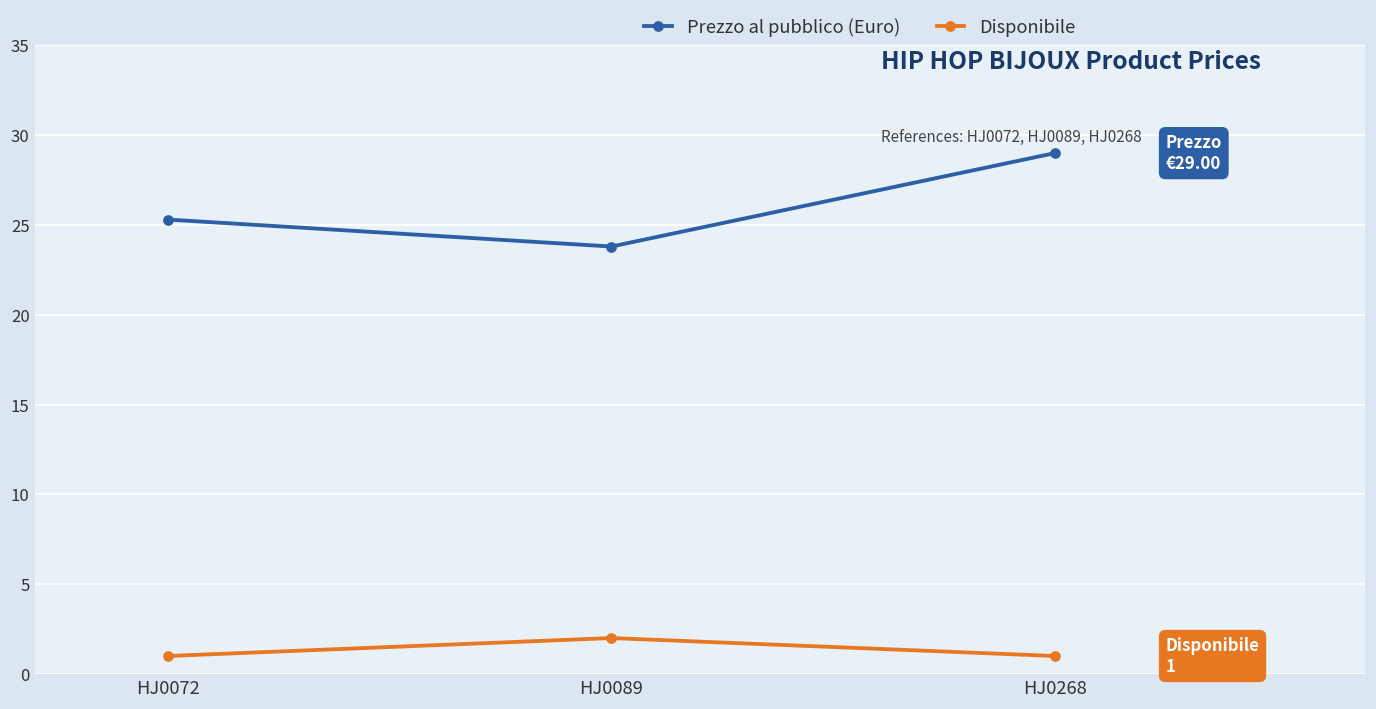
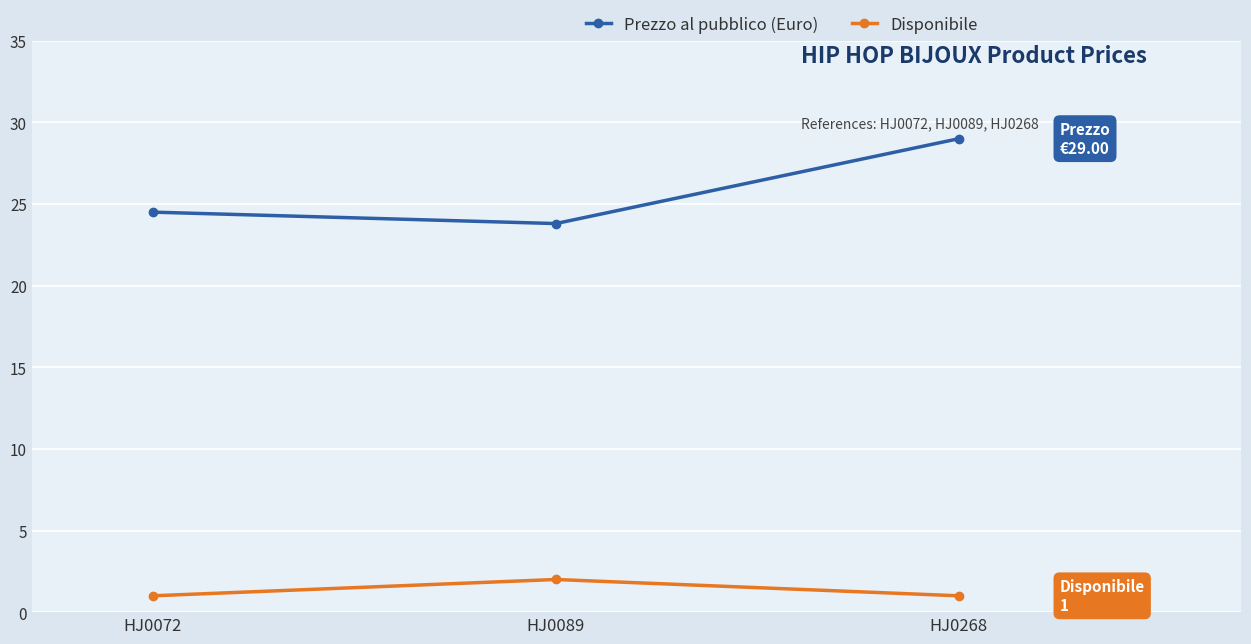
Prezzo al pubblico (Euro), HJ0072: 25.3 -> 24.5
